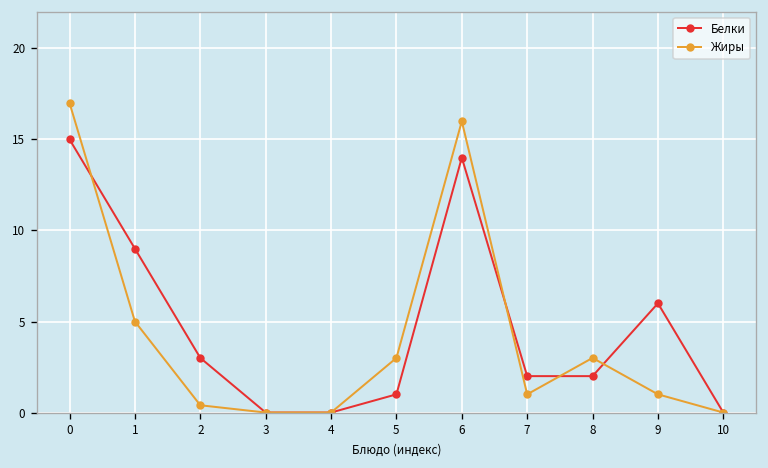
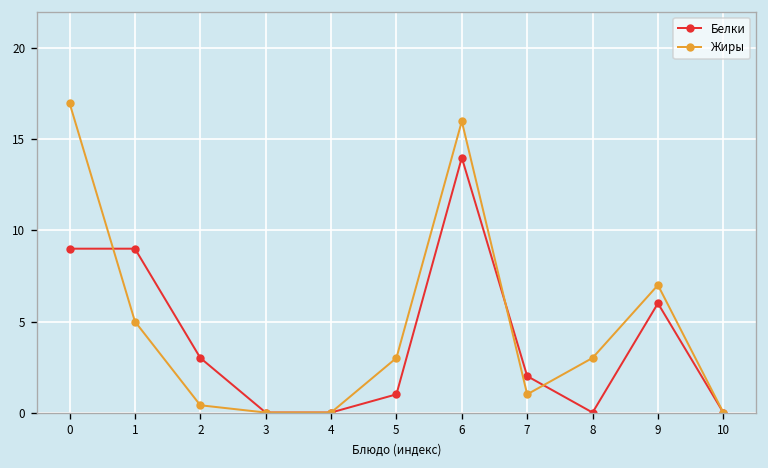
Белки, 0: 15 -> 9
Белки, 8: 2 -> 0
Жиры, 9: 1 -> 7
